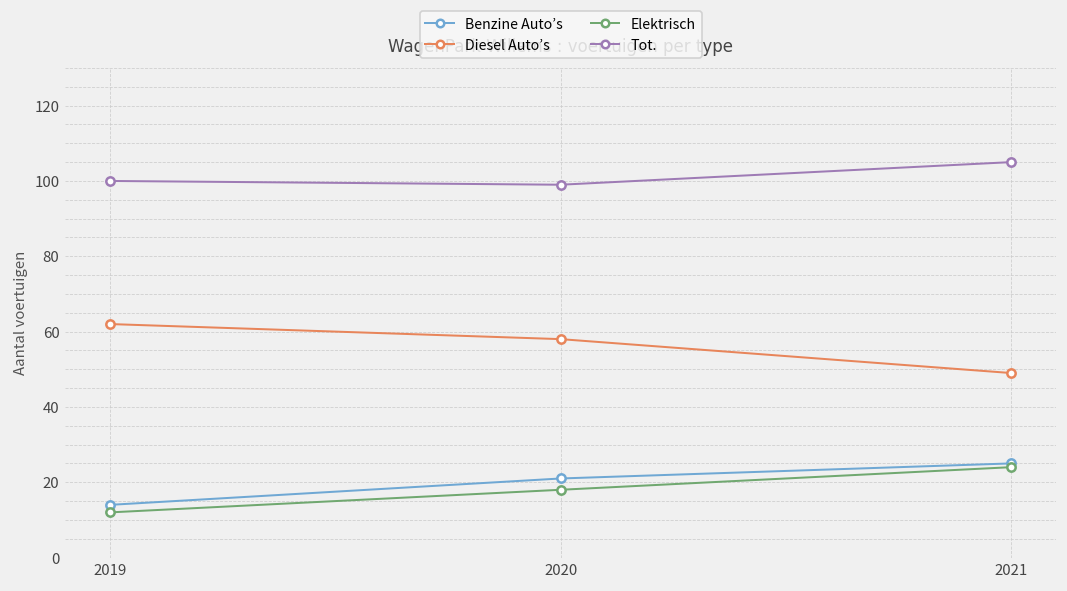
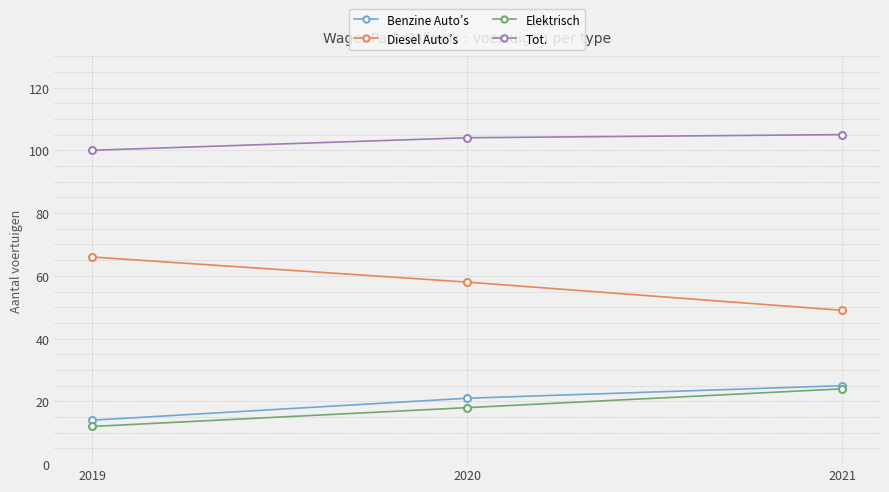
Diesel Auto’s, 2019: 62 -> 66
Tot., 2020: 99 -> 104
